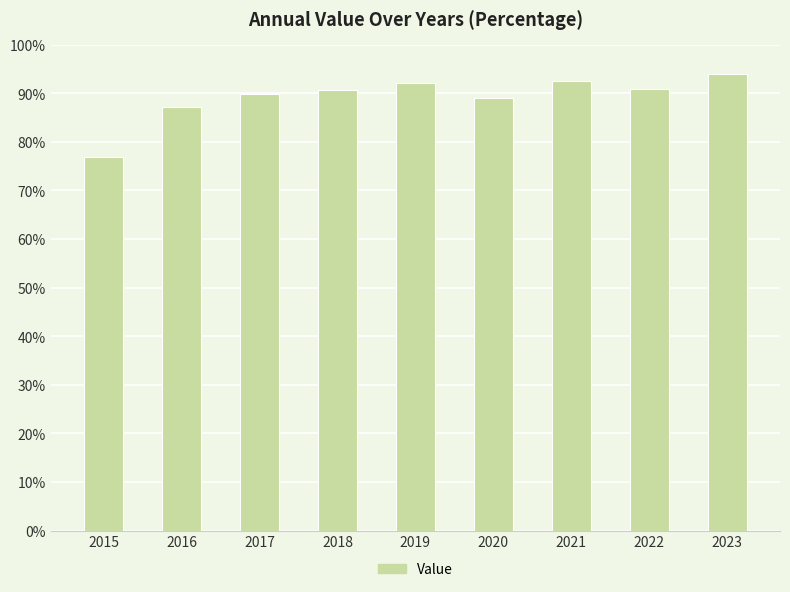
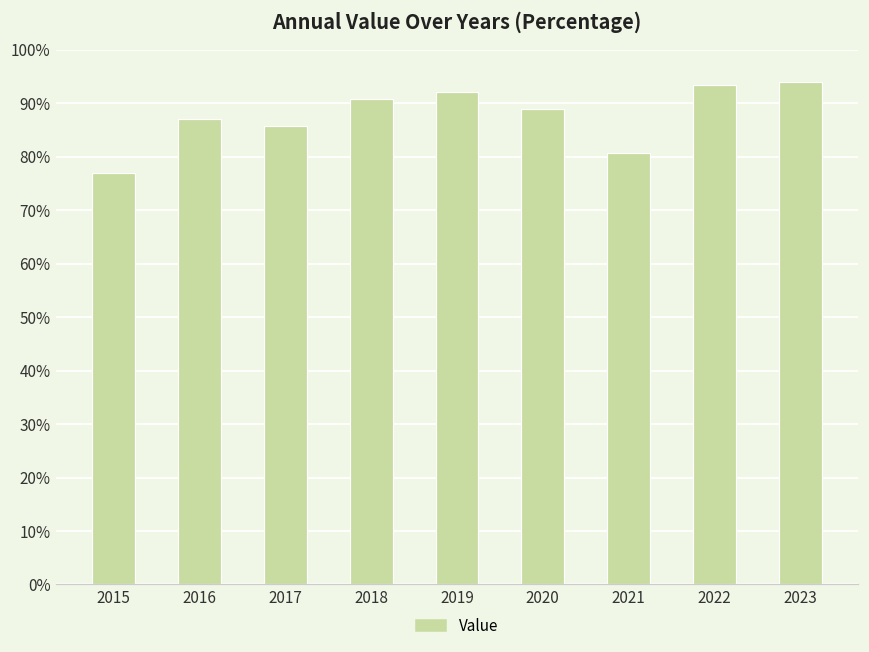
2017: 90% -> 86%
2021: 92% -> 81%
2022: 91% -> 94%
